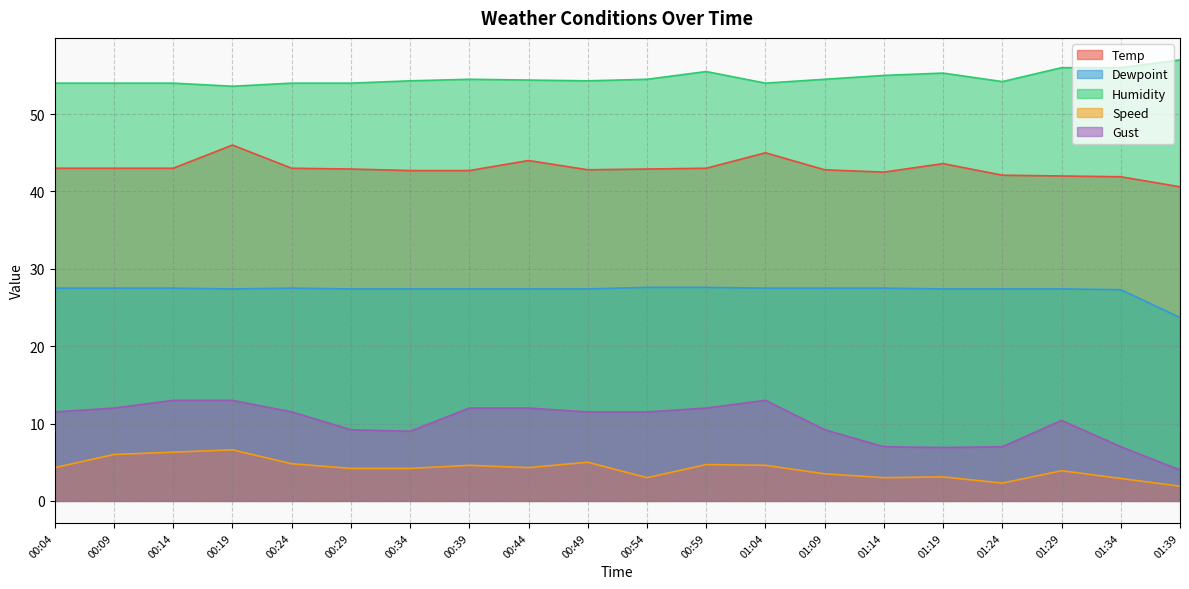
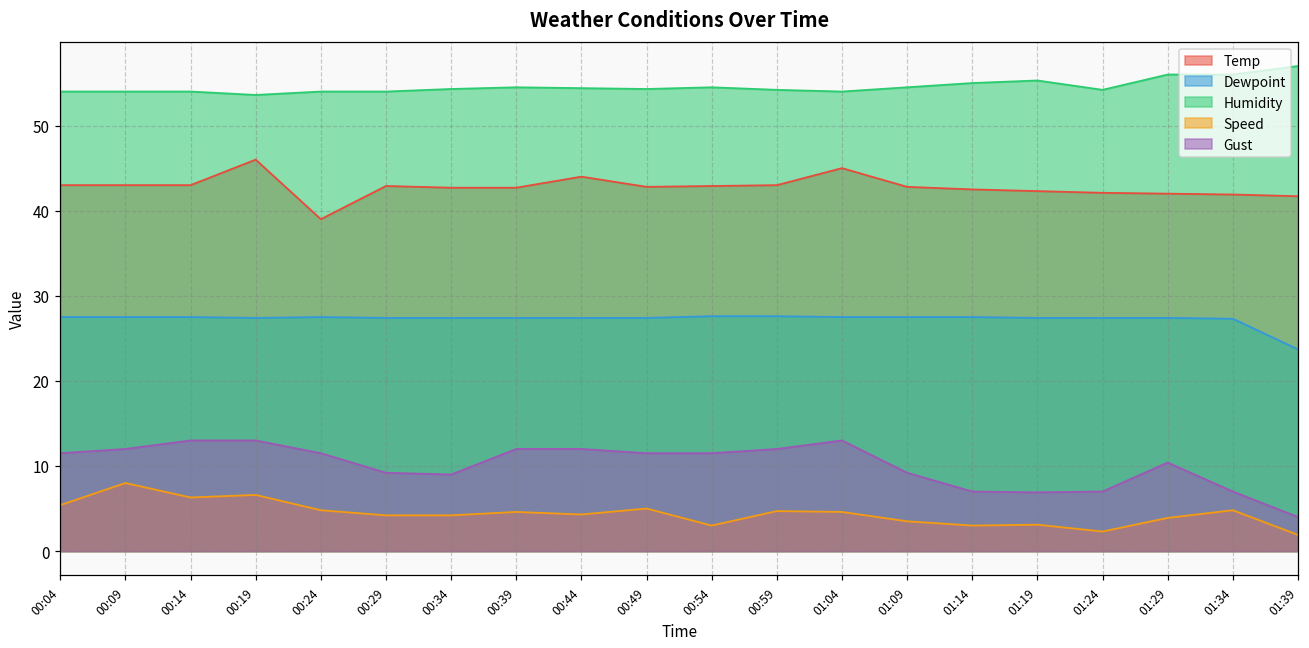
Speed, 00:04: 4 -> 5
Speed, 00:09: 6 -> 8
Temp, 00:24: 43 -> 39
Humidity, 00:59: 56 -> 54
Temp, 01:19: 44 -> 42
Speed, 01:34: 3 -> 5
Temp, 01:39: 41 -> 42
